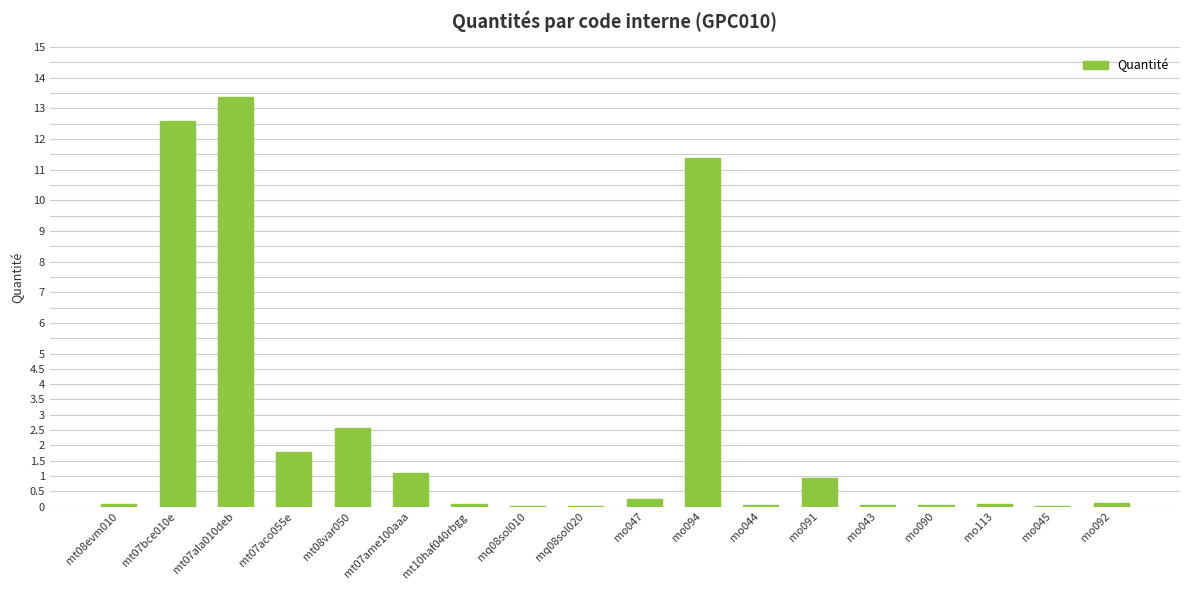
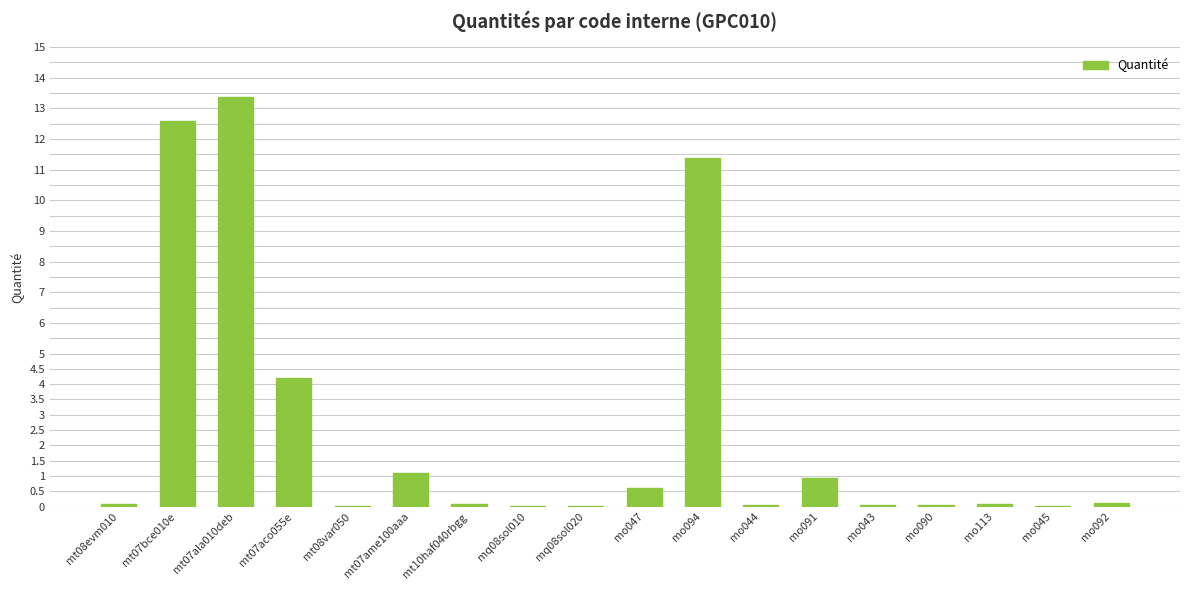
mt07aco055e: 1.8 -> 4.2
mt08var050: 2.6 -> 0.0
mo047: 0.2 -> 0.6
